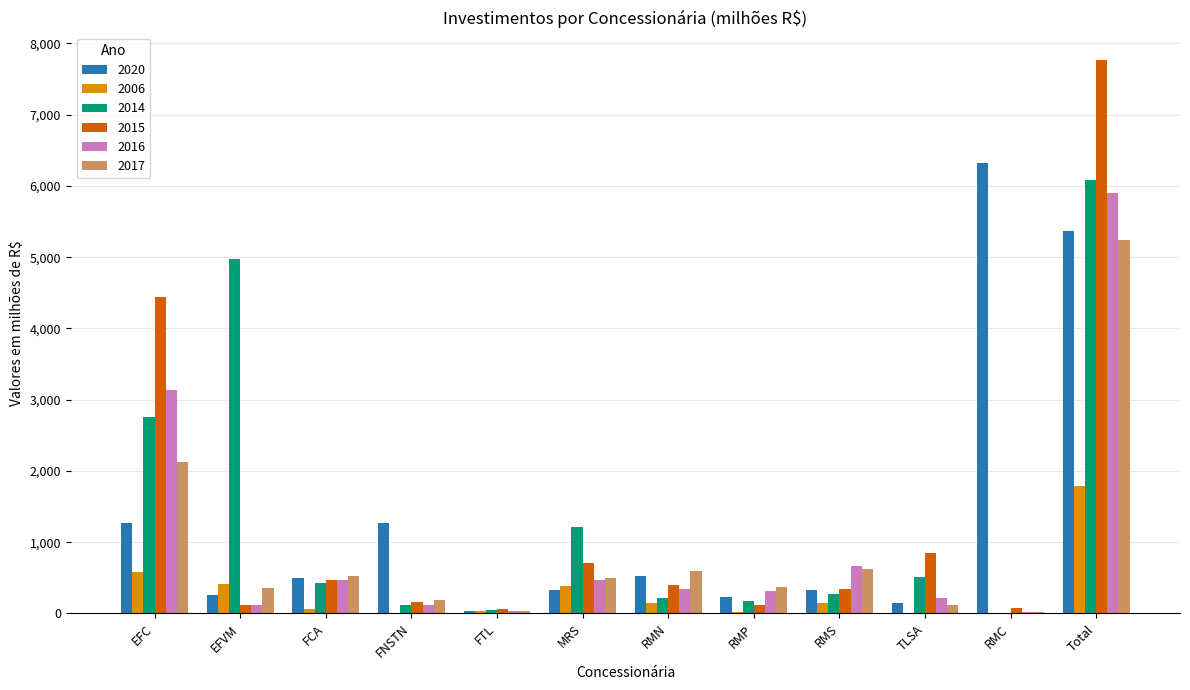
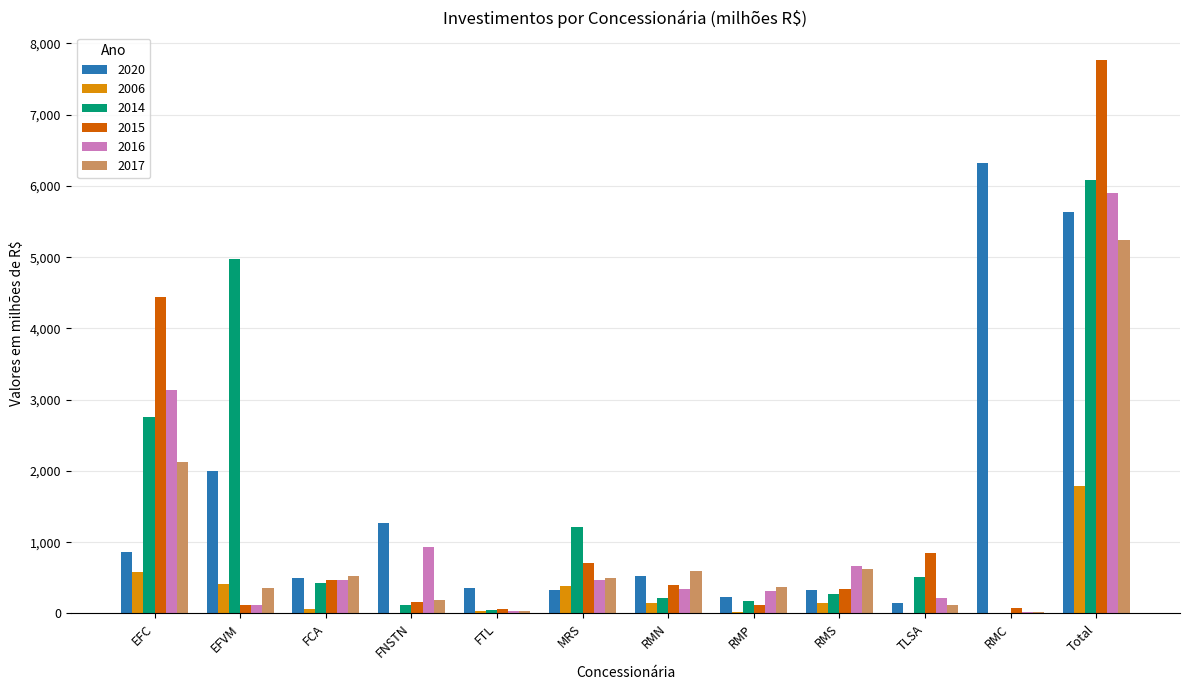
2020, EFC: 1,300 -> 900
2020, EFVM: 300 -> 2,000
2016, FNSTN: 100 -> 900
2020, FTL: 0 -> 400
2020, Total: 5,400 -> 5,600
